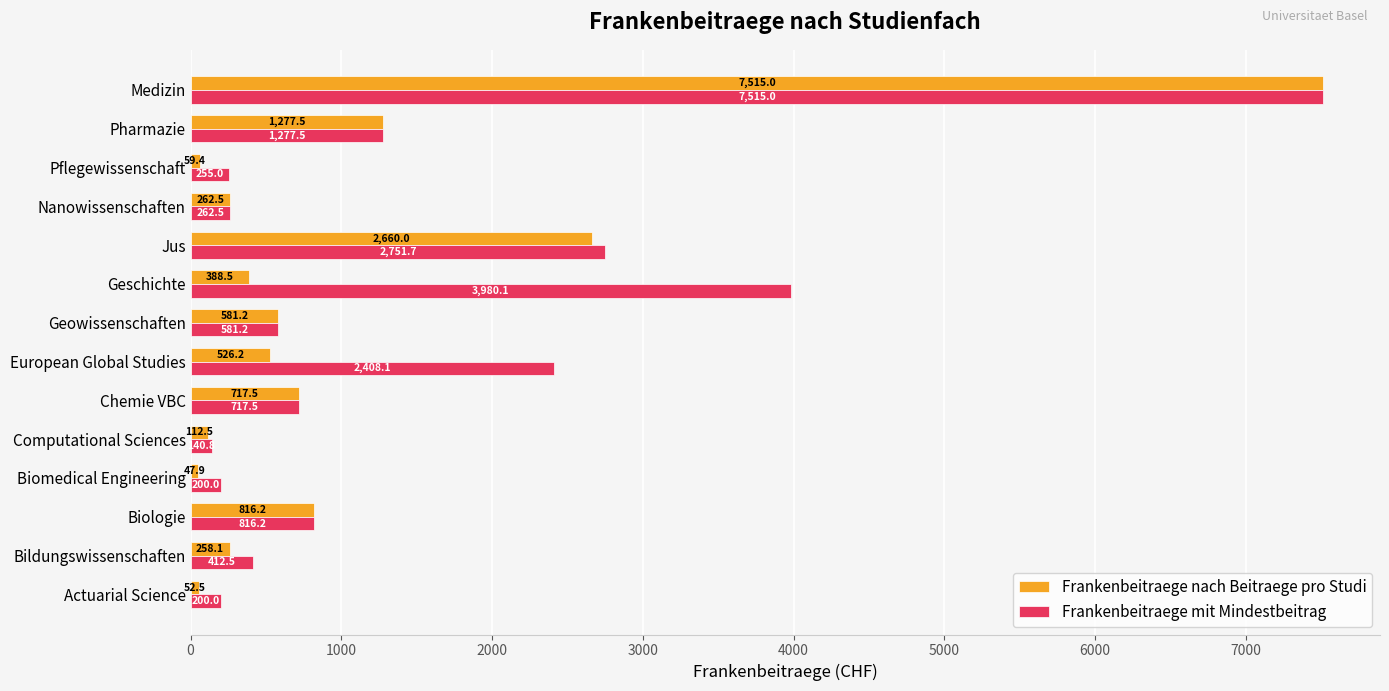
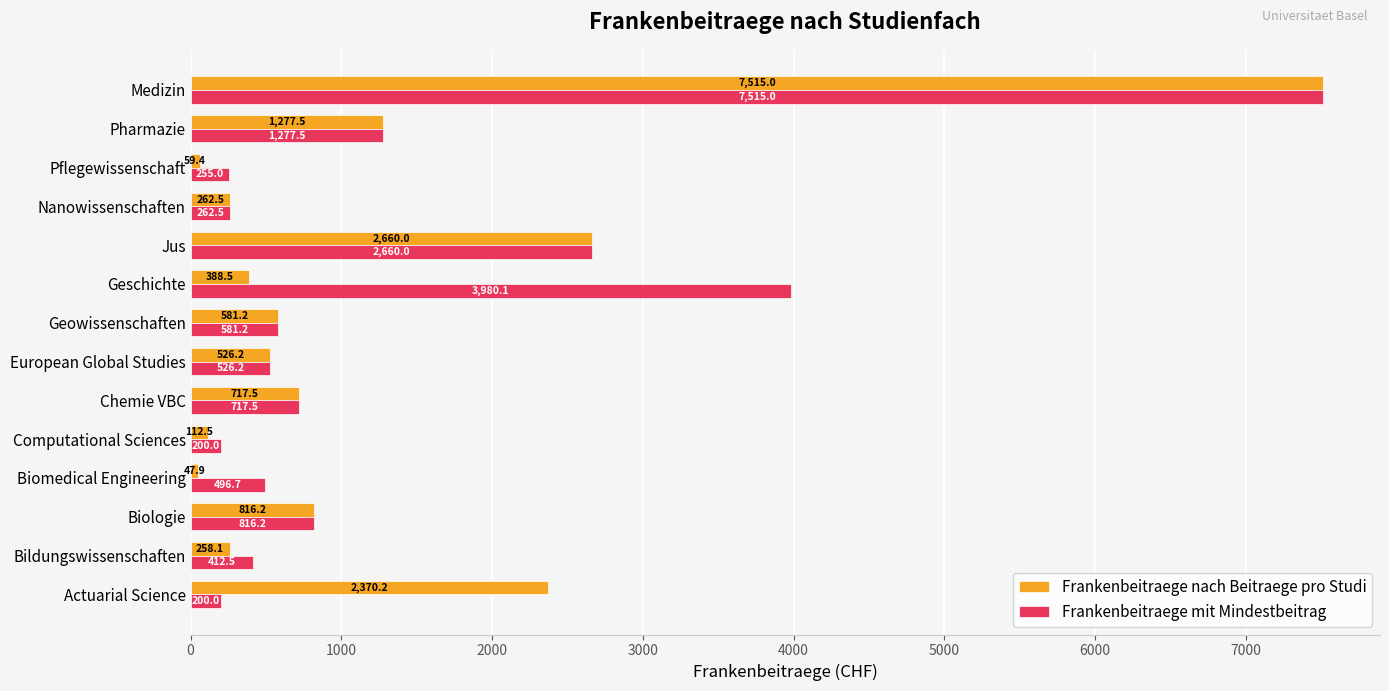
Frankenbeitraege mit Mindestbeitrag, Jus: 2,751.7 -> 2,660.0
Frankenbeitraege mit Mindestbeitrag, European Global Studies: 2,408.1 -> 526.2
Frankenbeitraege mit Mindestbeitrag, Computational Sciences: 140.8 -> 200.0
Frankenbeitraege mit Mindestbeitrag, Biomedical Engineering: 200.0 -> 496.7
Frankenbeitraege nach Beitraege pro Studi, Actuarial Science: 52.5 -> 2,370.2
